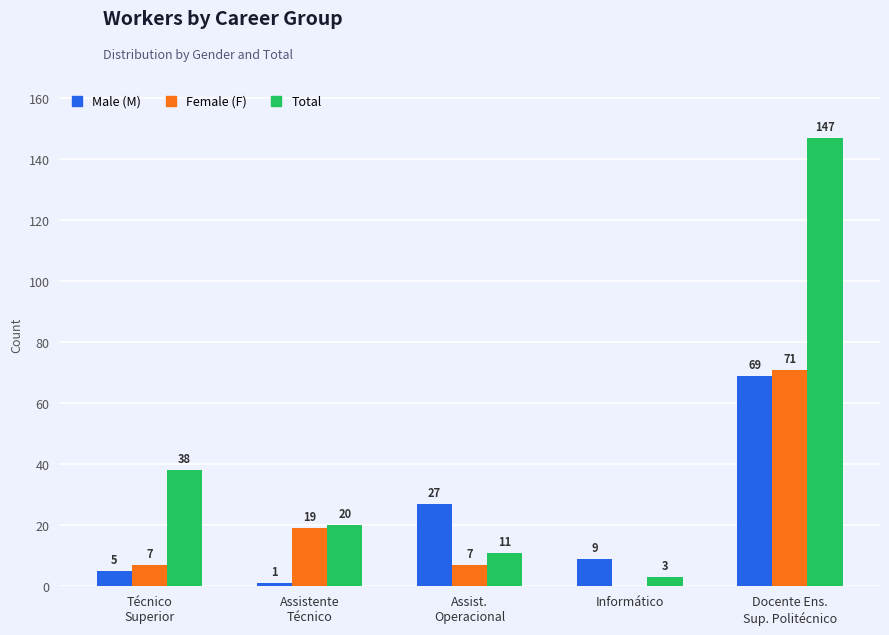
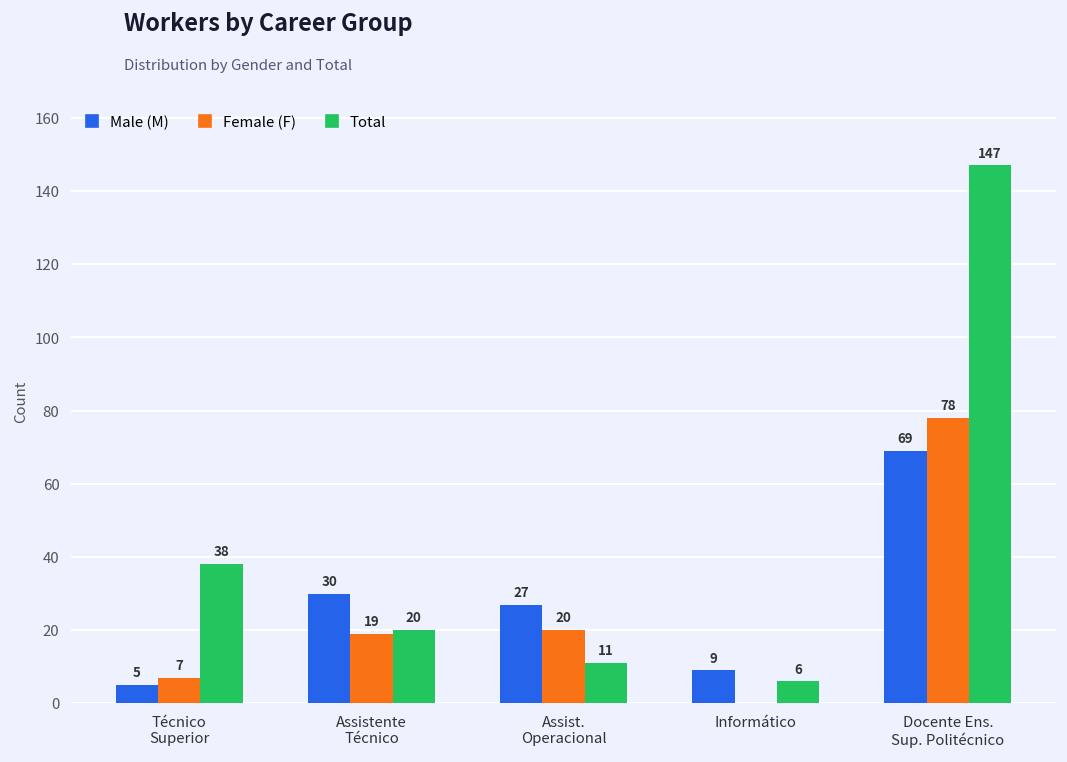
Male (M), Assistente Técnico: 1 -> 30
Female (F), Assist. Operacional: 7 -> 20
Total, Informático: 3 -> 6
Female (F), Docente Ens. Sup. Politécnico: 71 -> 78
